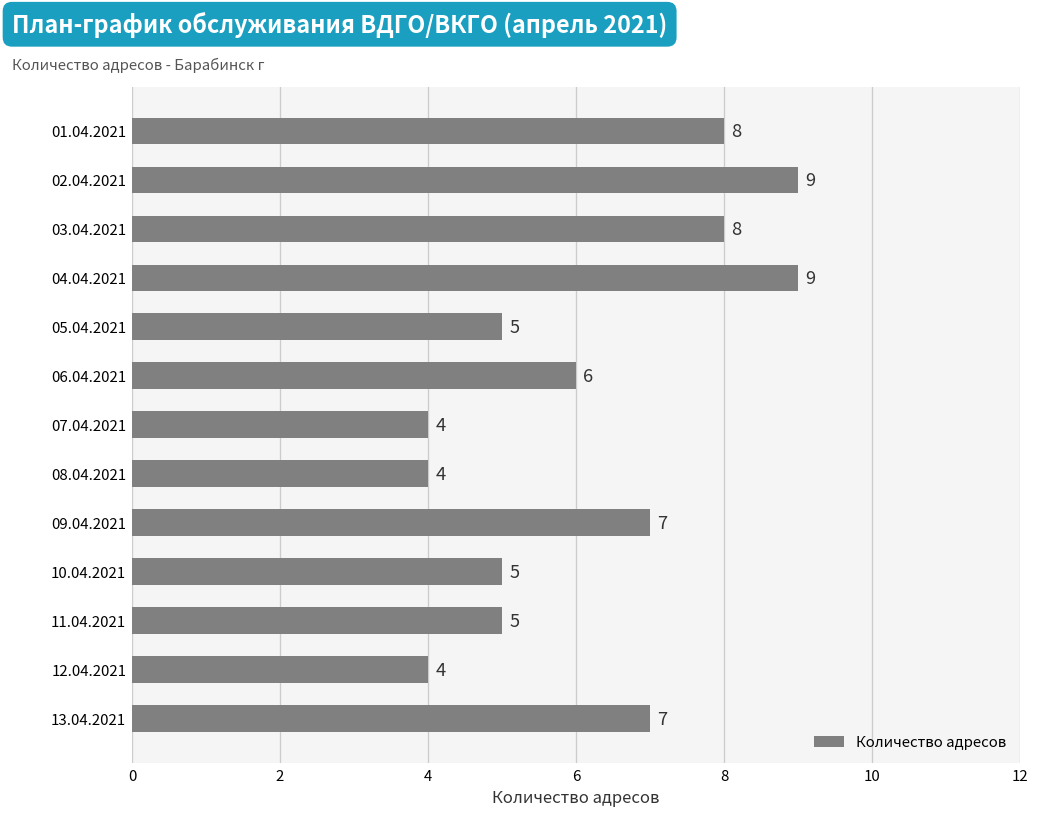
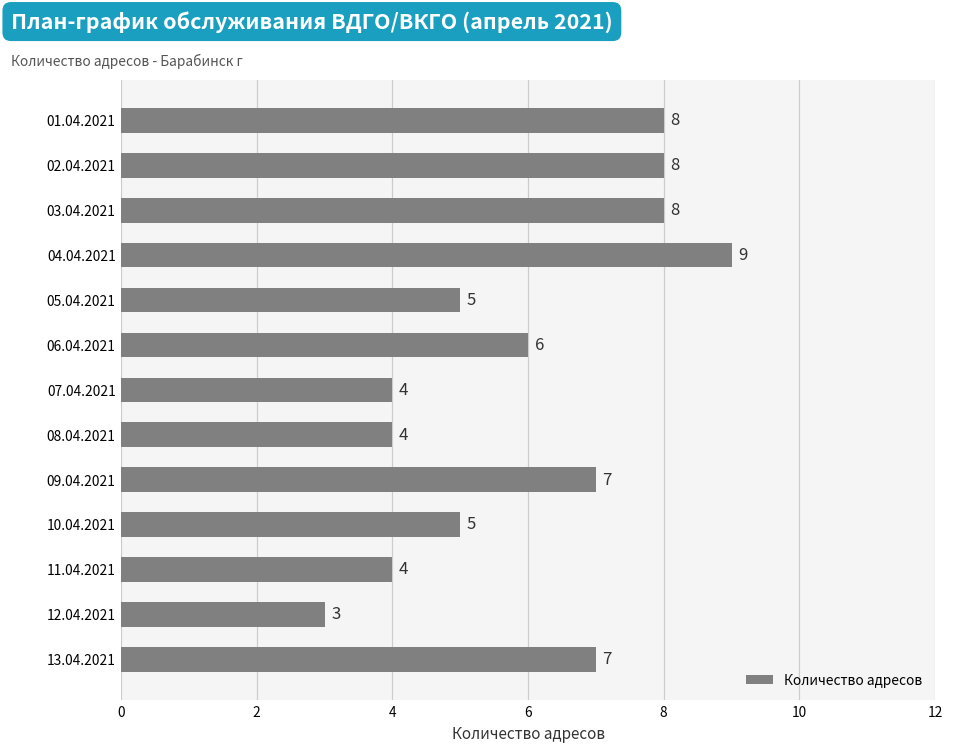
02.04.2021: 9 -> 8
11.04.2021: 5 -> 4
12.04.2021: 4 -> 3
